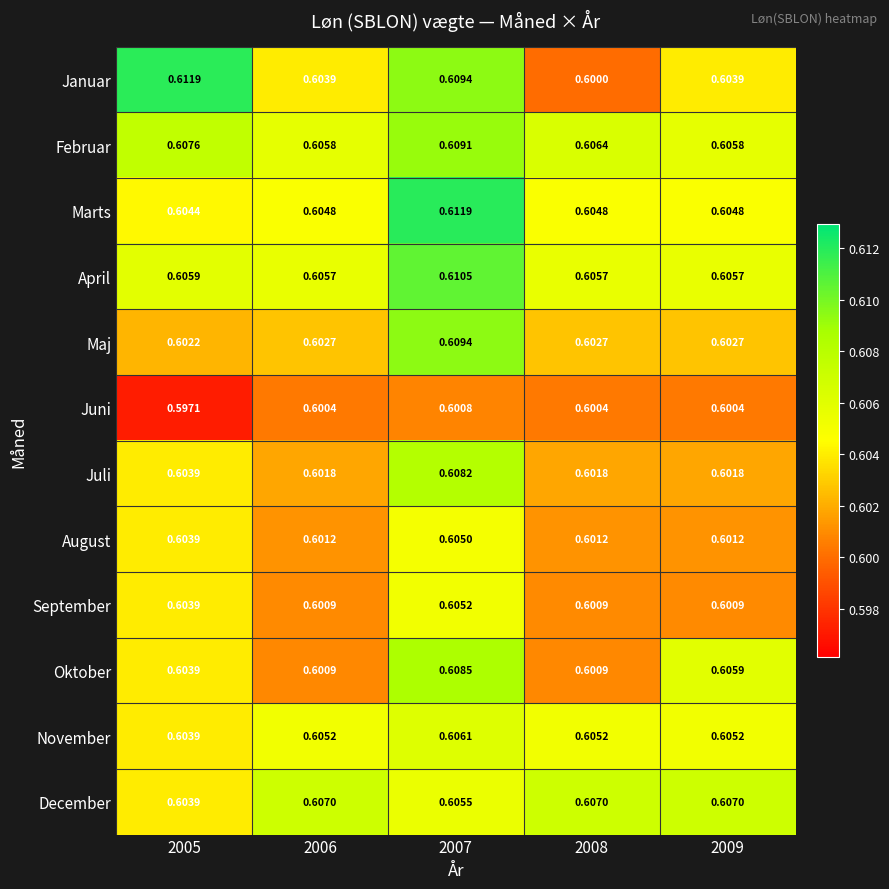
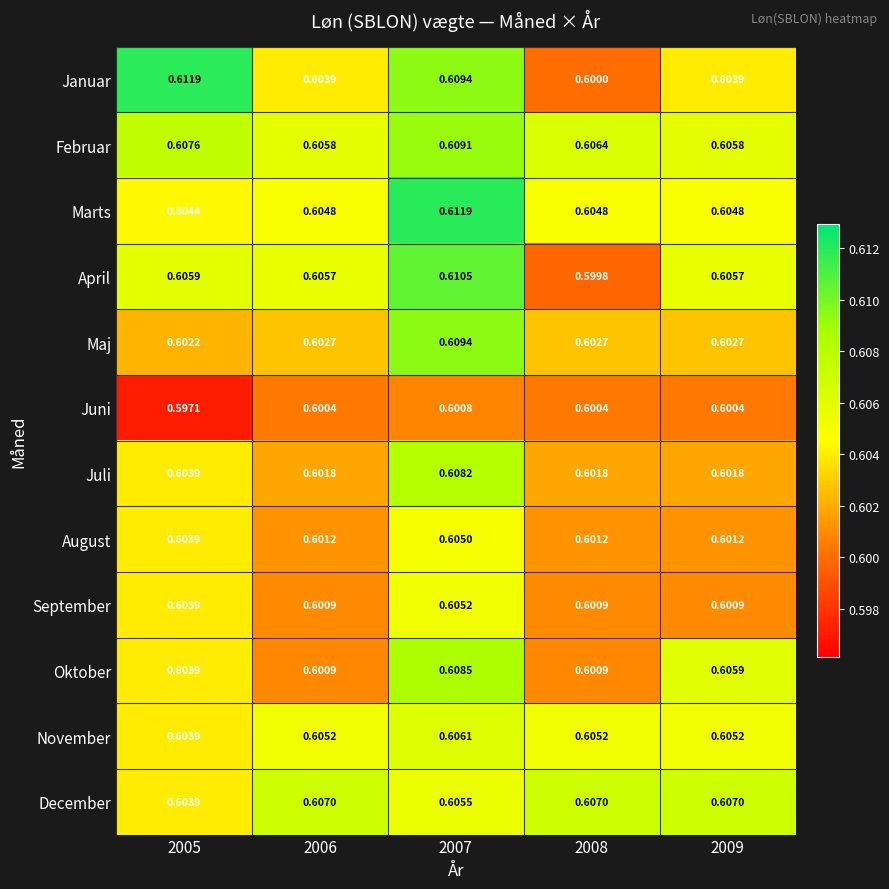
April, 2008: 0.6057 -> 0.5998
